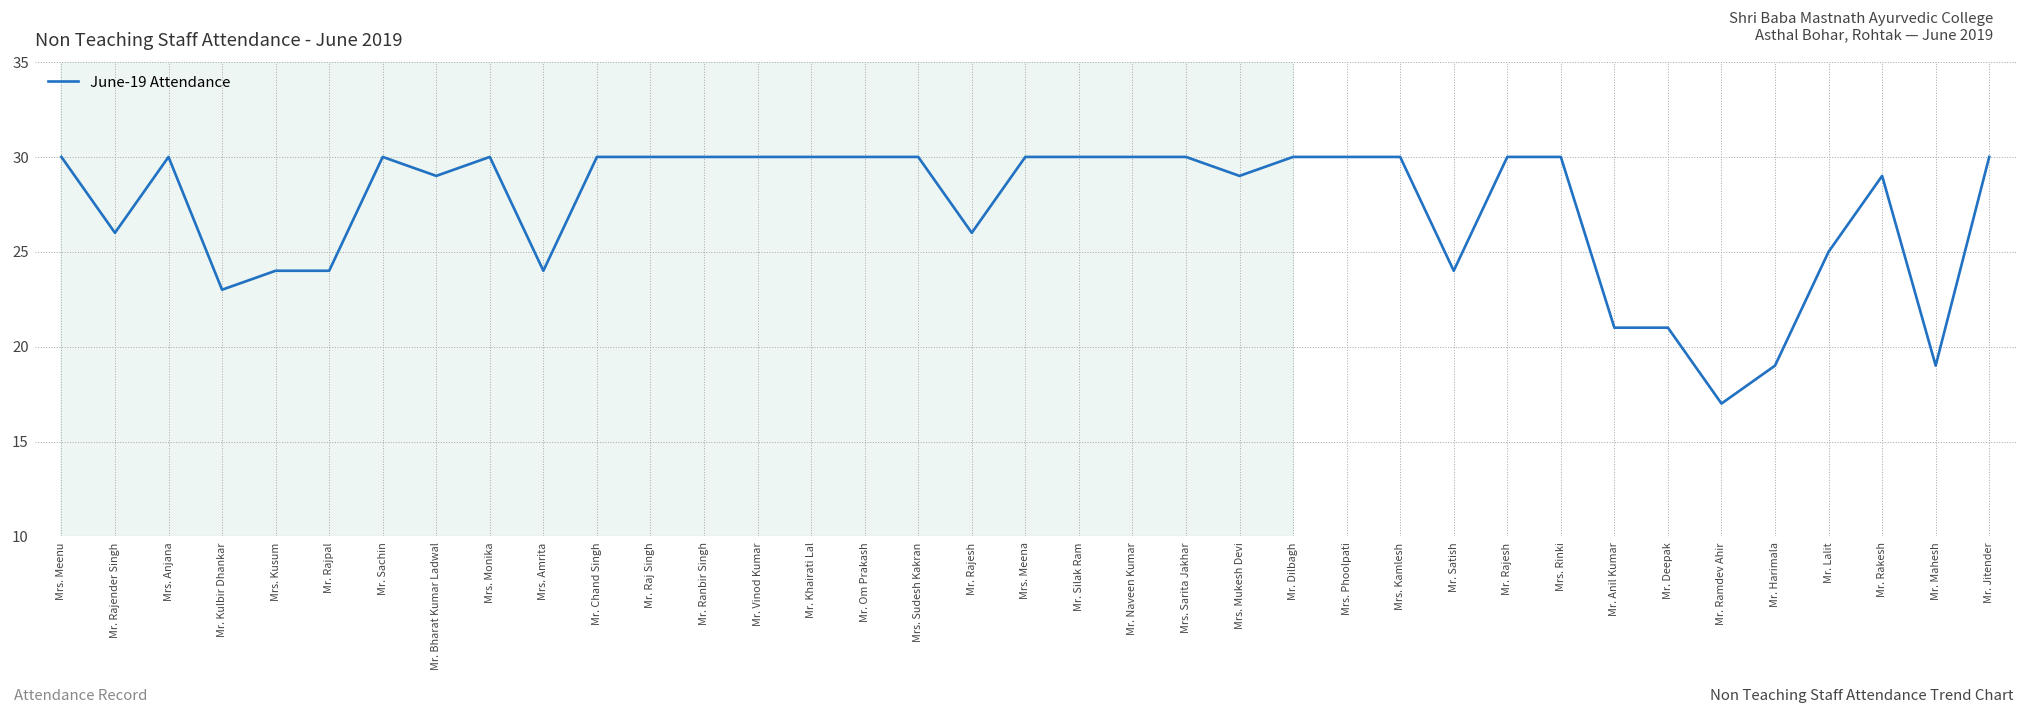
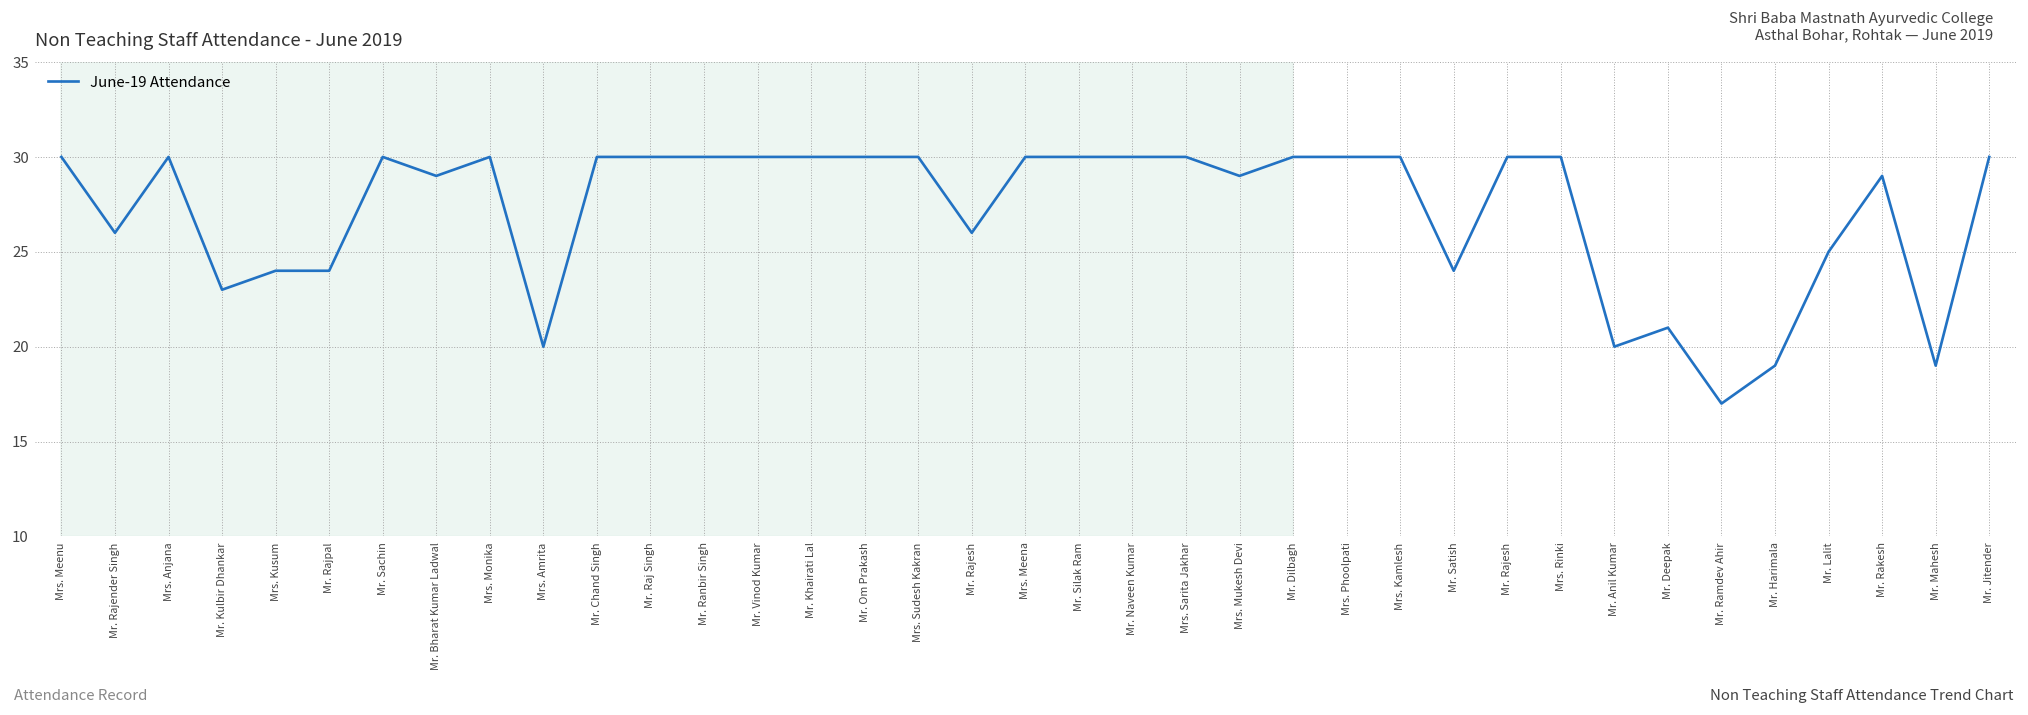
Mrs. Amrita: 24 -> 20
Mr. Anil Kumar: 21 -> 20
